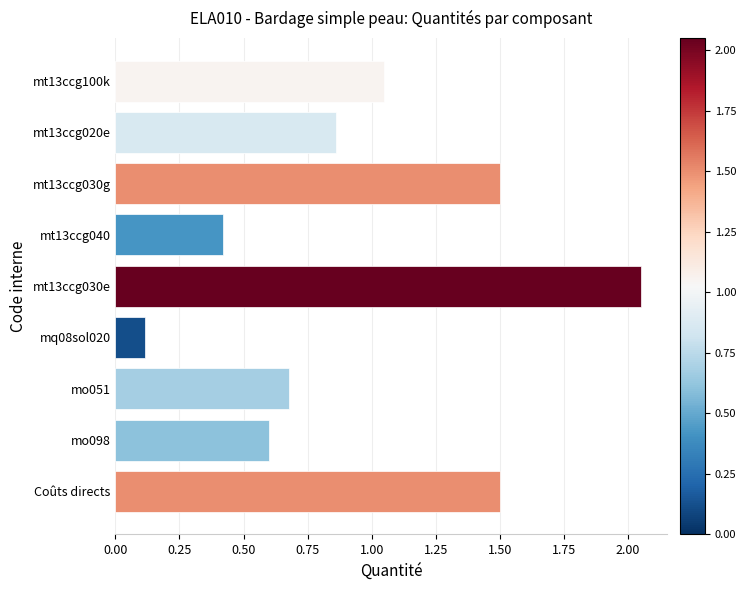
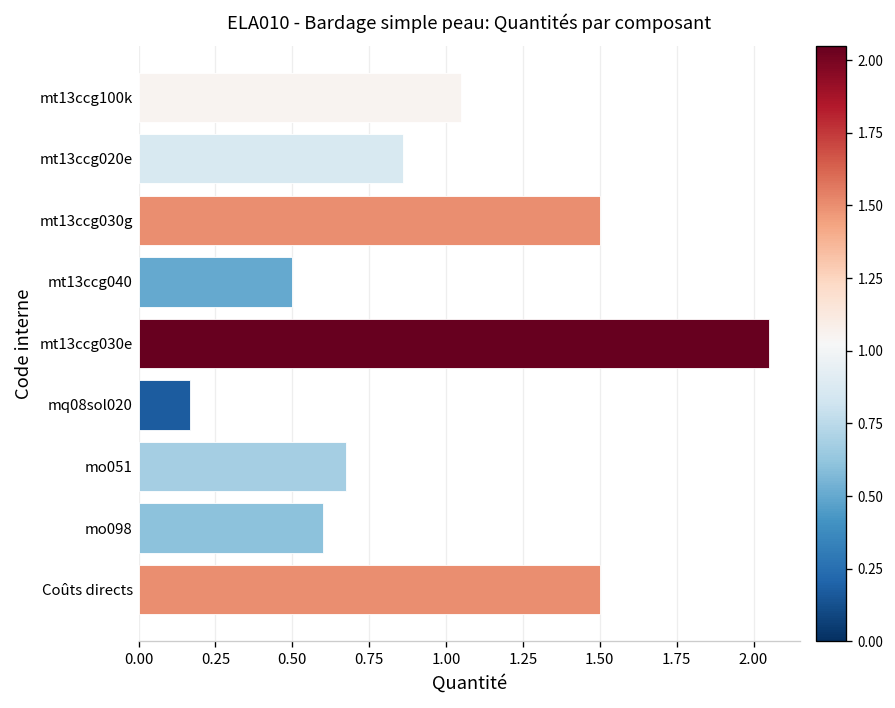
mt13ccg040: 0.42 -> 0.50
mq08sol020: 0.12 -> 0.17
